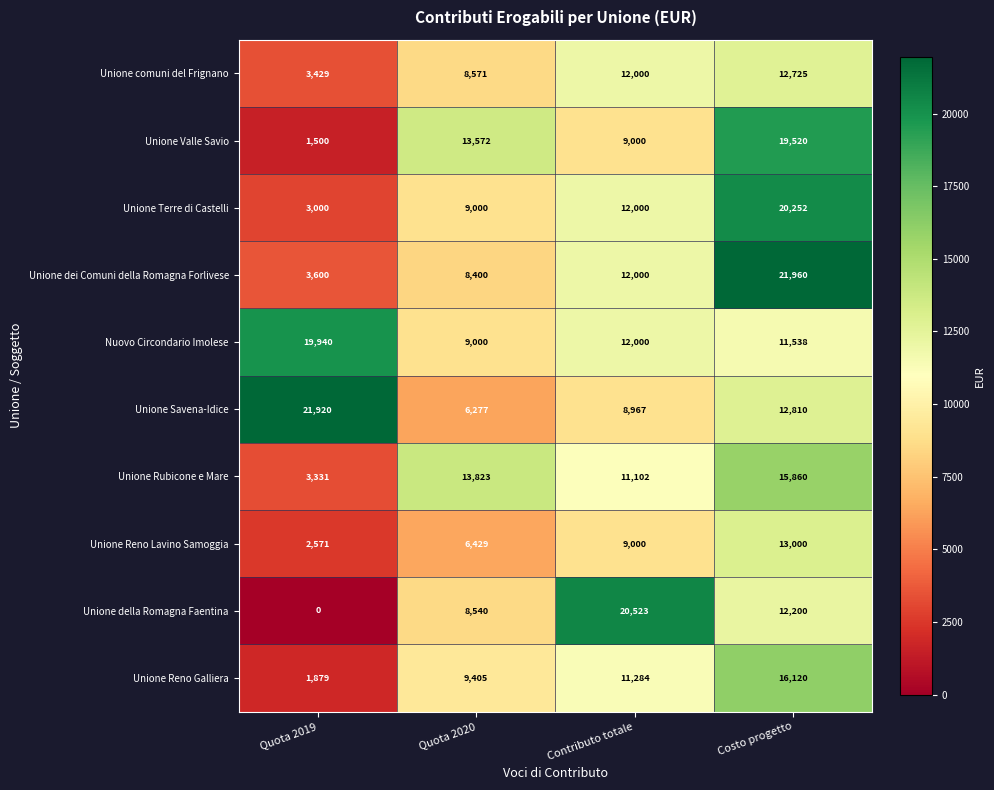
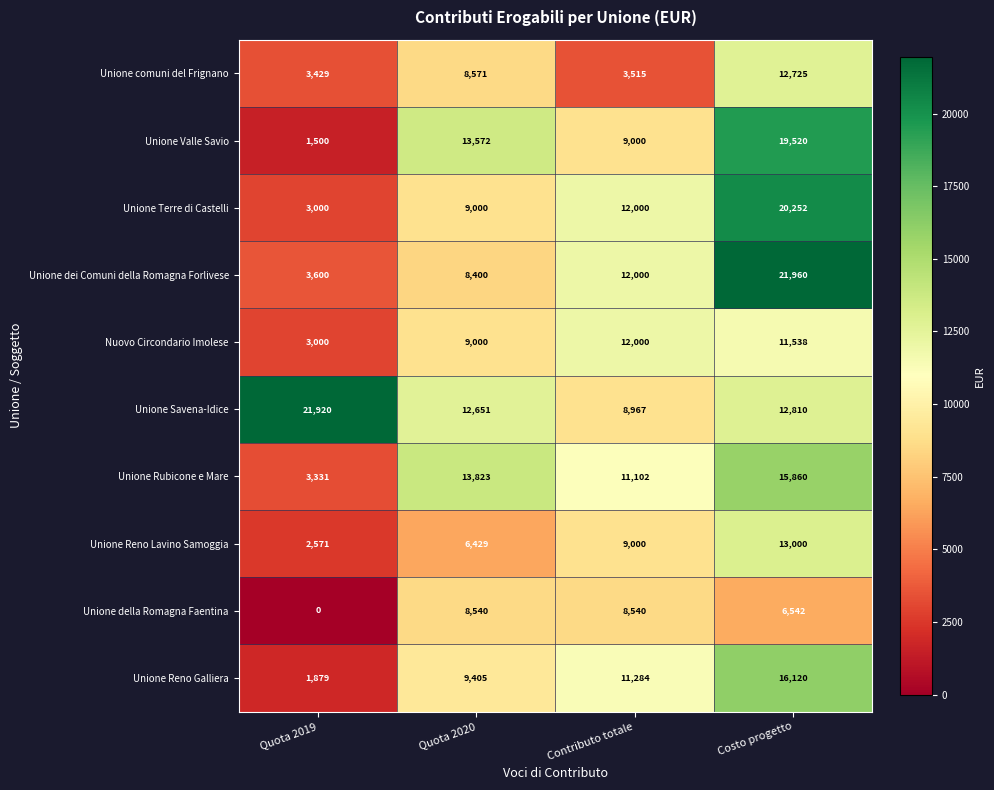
Unione comuni del Frignano, Contributo totale: 12,000 -> 3,515
Nuovo Circondario Imolese, Quota 2019: 19,940 -> 3,000
Unione Savena-Idice, Quota 2020: 6,277 -> 12,651
Unione della Romagna Faentina, Contributo totale: 20,523 -> 8,540
Unione della Romagna Faentina, Costo progetto: 12,200 -> 6,542
